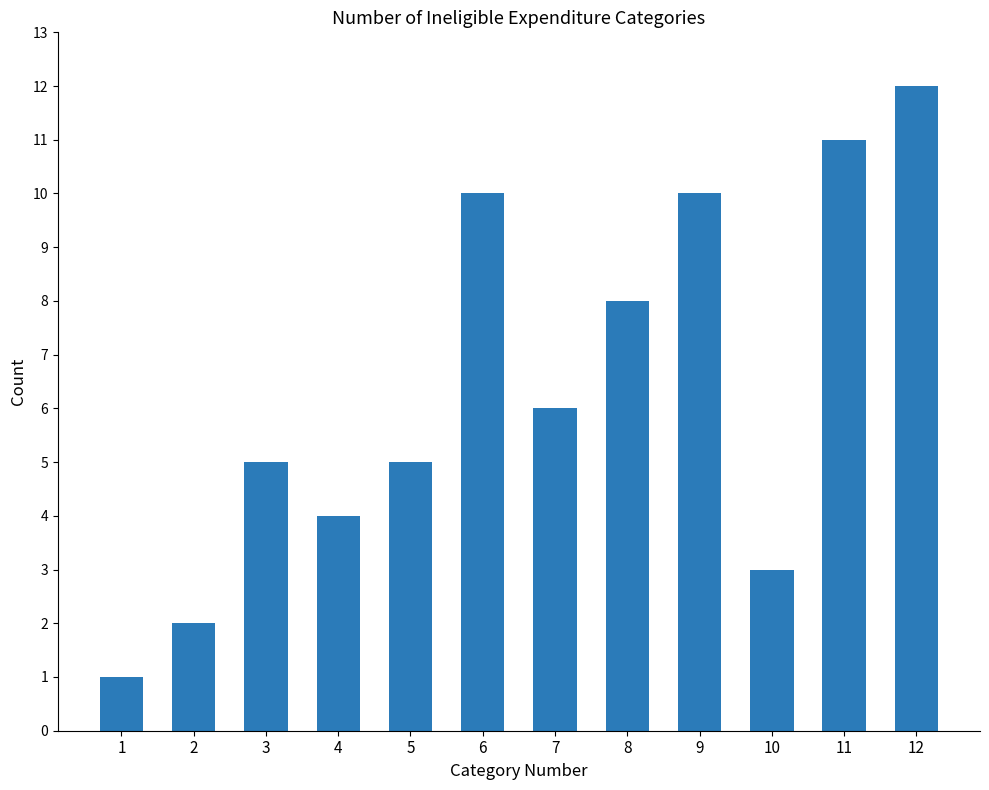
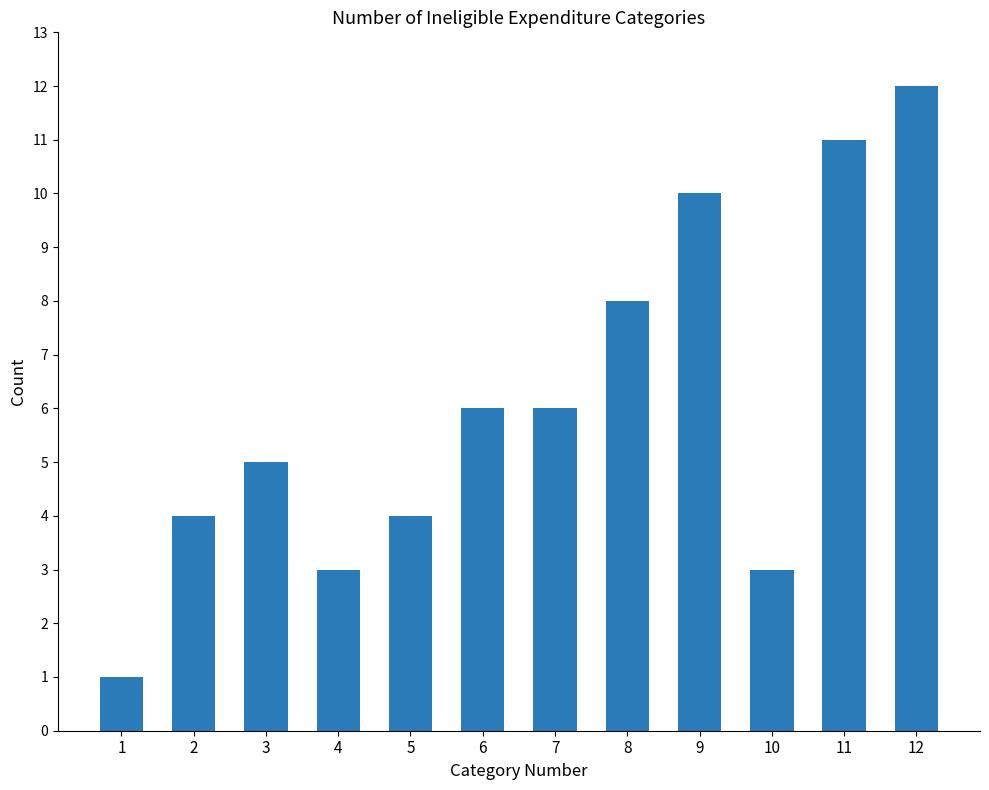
2: 2 -> 4
4: 4 -> 3
5: 5 -> 4
6: 10 -> 6
